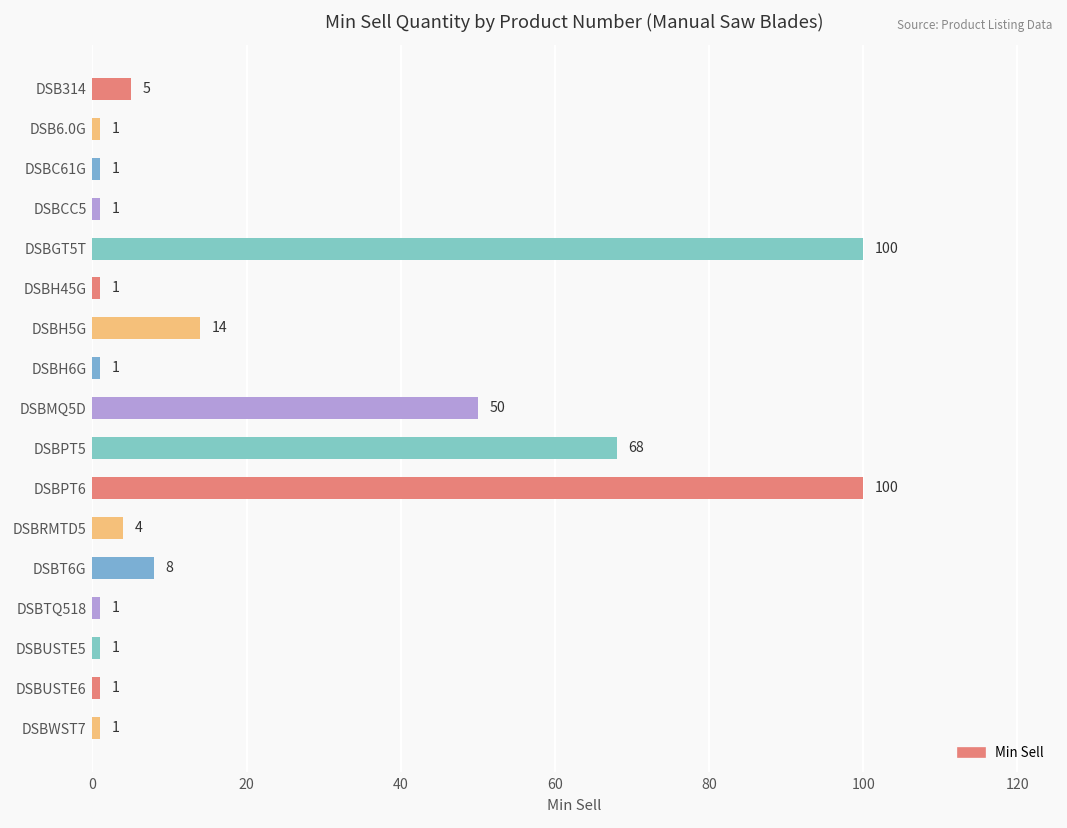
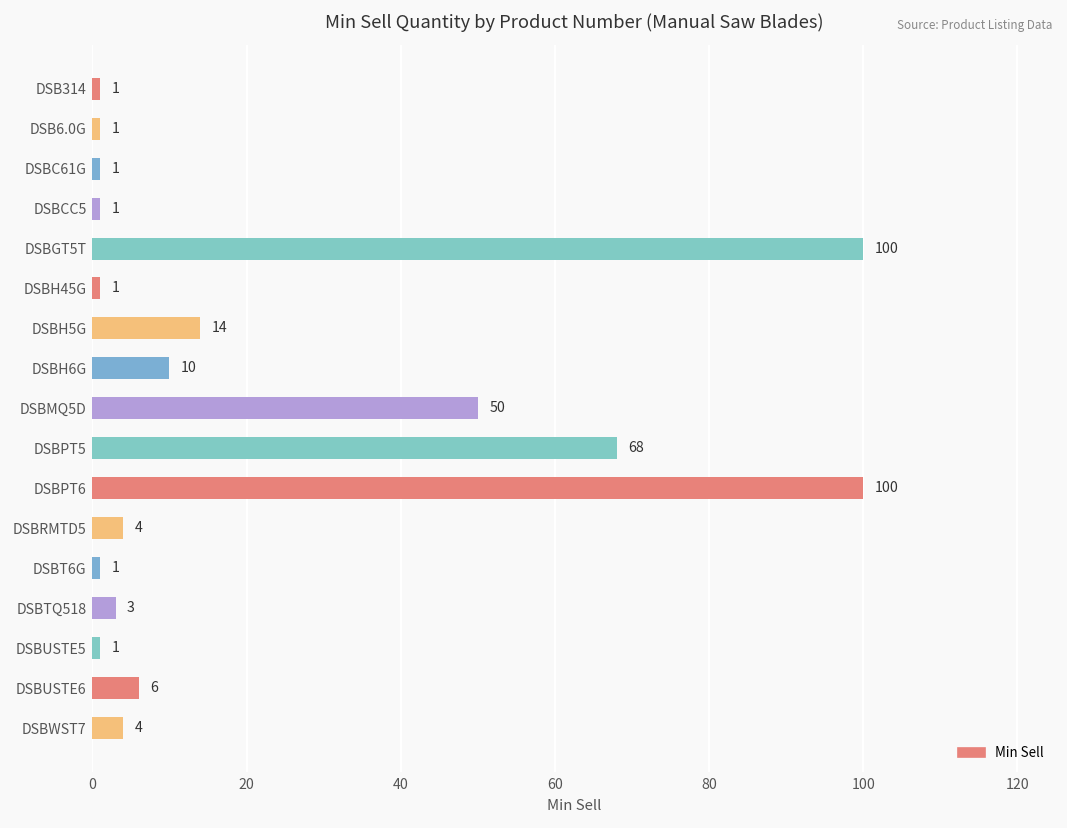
DSB314: 5 -> 1
DSBH6G: 1 -> 10
DSBT6G: 8 -> 1
DSBTQ518: 1 -> 3
DSBUSTE6: 1 -> 6
DSBWST7: 1 -> 4
